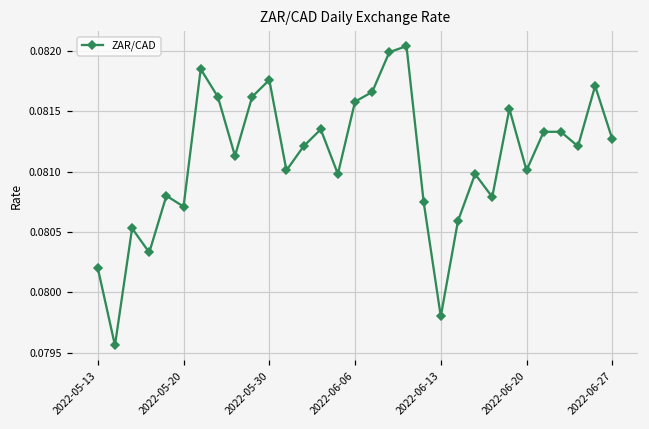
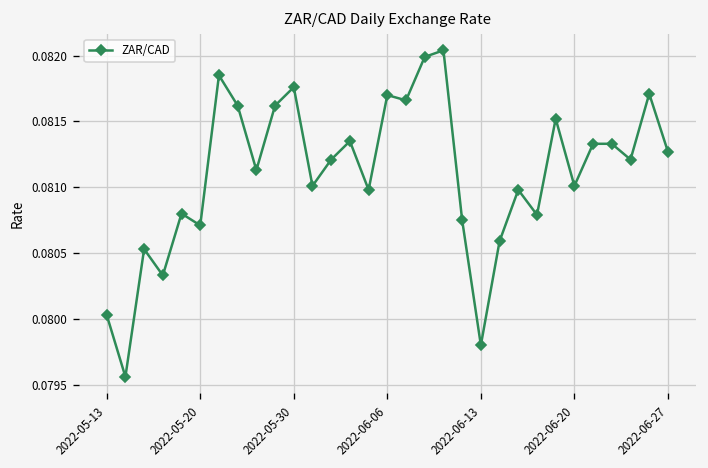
2022-05-13: 0.08020 -> 0.08003
2022-06-06: 0.08158 -> 0.08170
